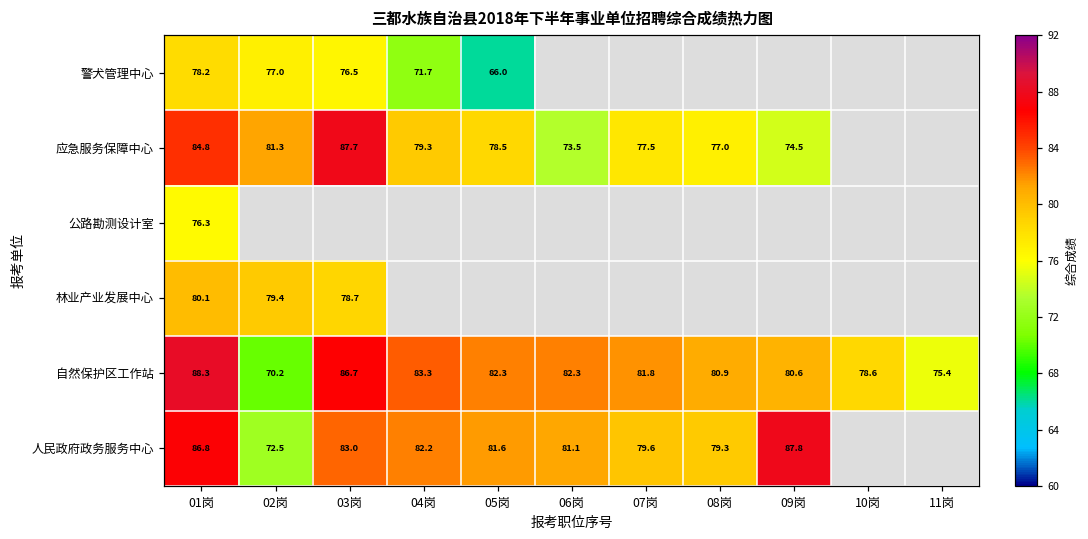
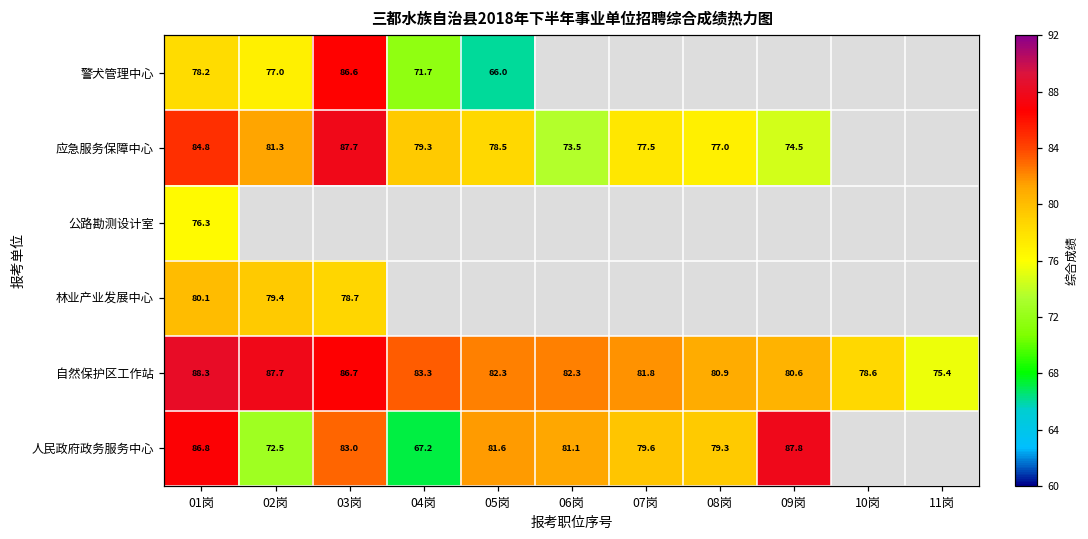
警犬管理中心, 03岗: 76.5 -> 86.6
自然保护区工作站, 02岗: 70.2 -> 87.7
人民政府政务服务中心, 04岗: 82.2 -> 67.2
